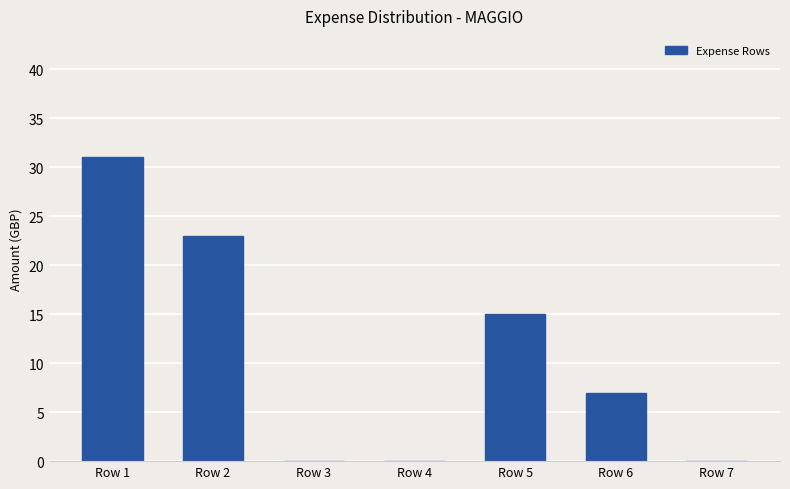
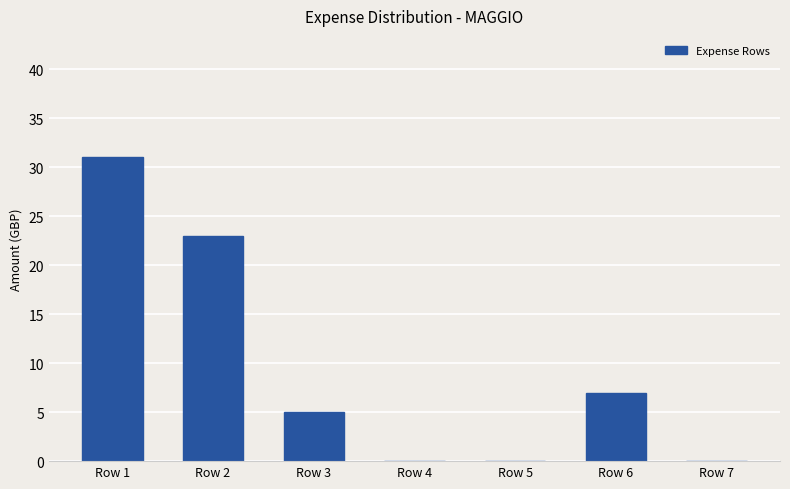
Row 3: 0 -> 5
Row 5: 15 -> 0
